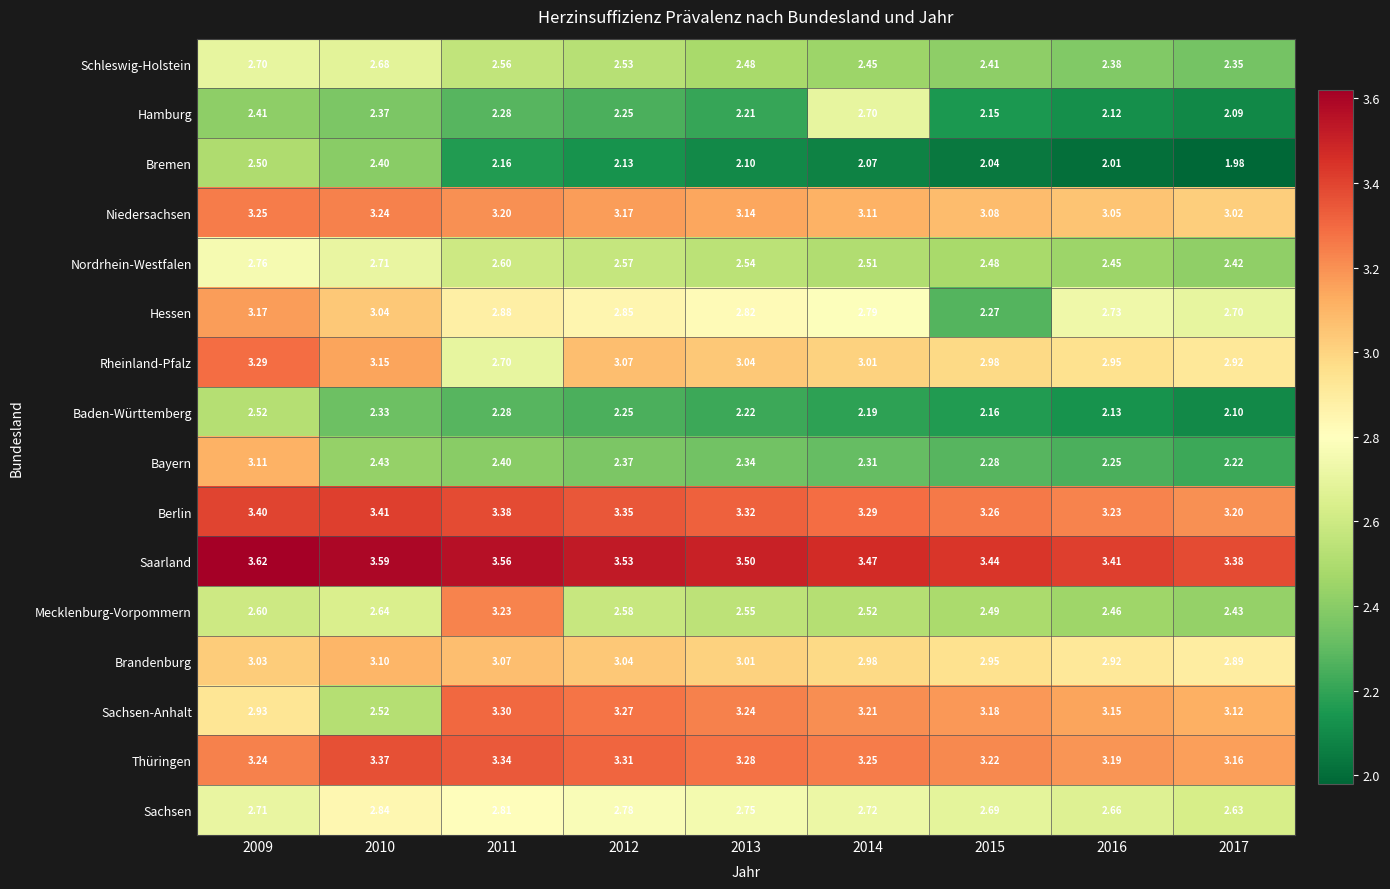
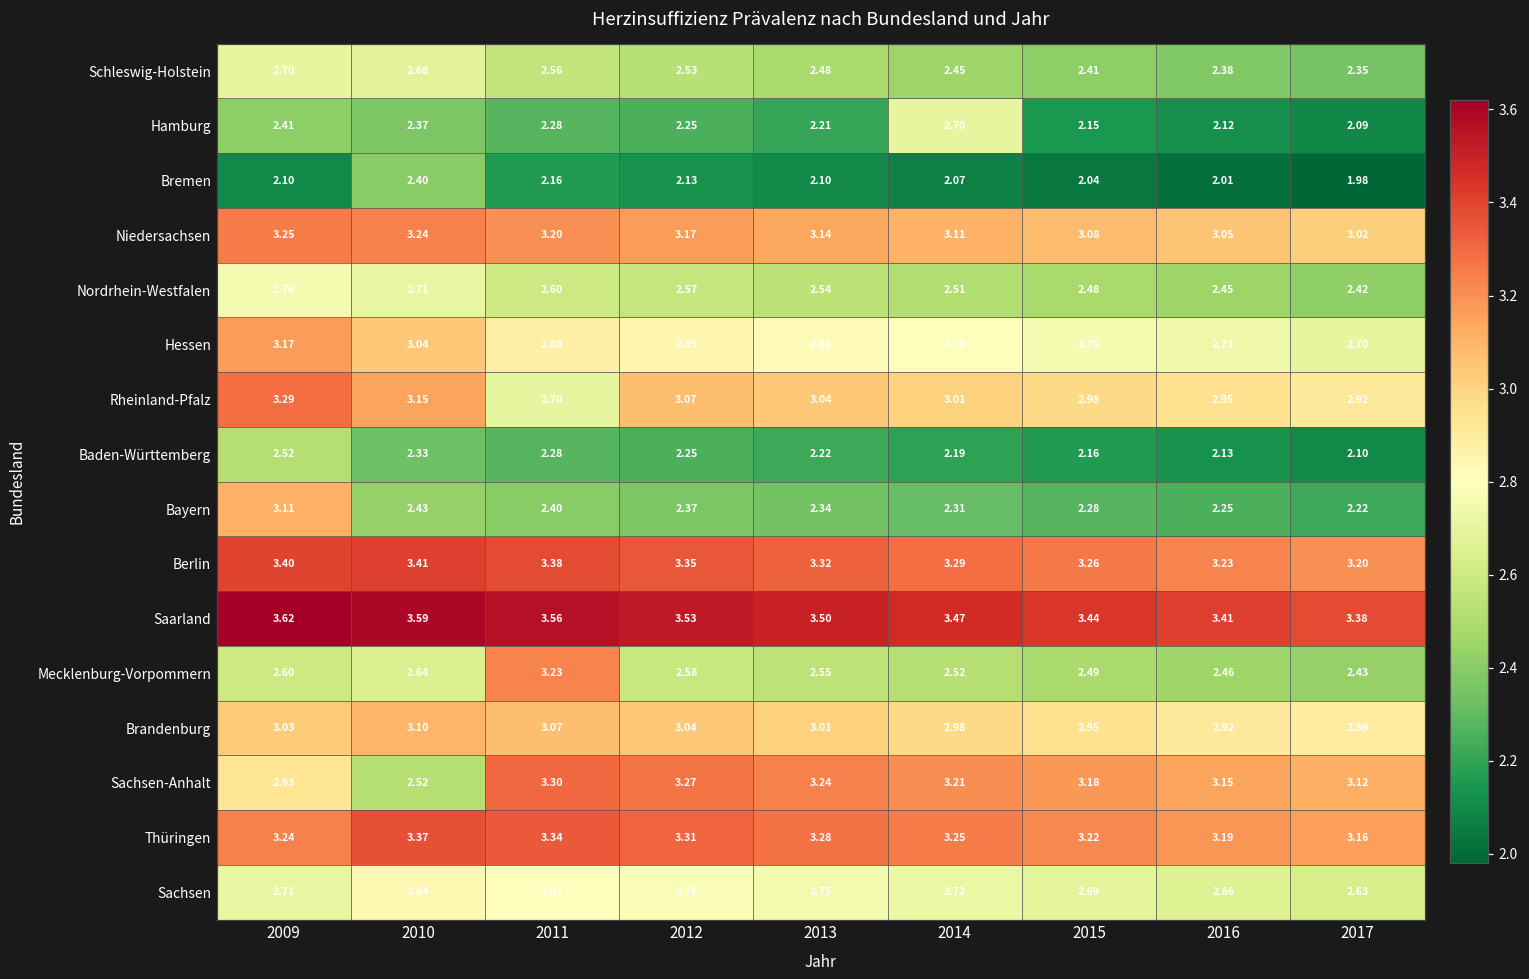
Bremen, 2009: 2.50 -> 2.10
Hessen, 2015: 2.27 -> 2.76
